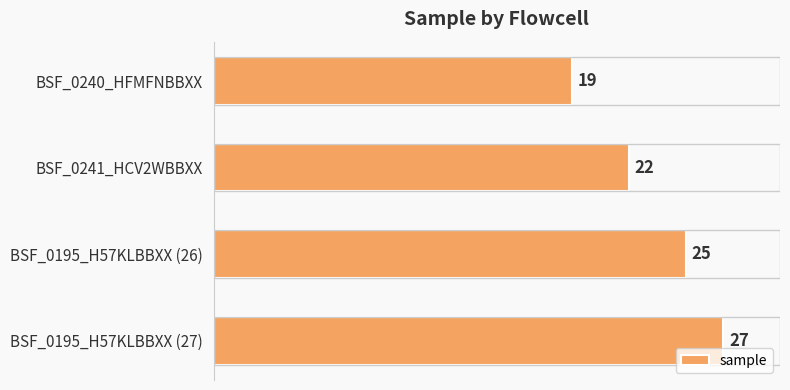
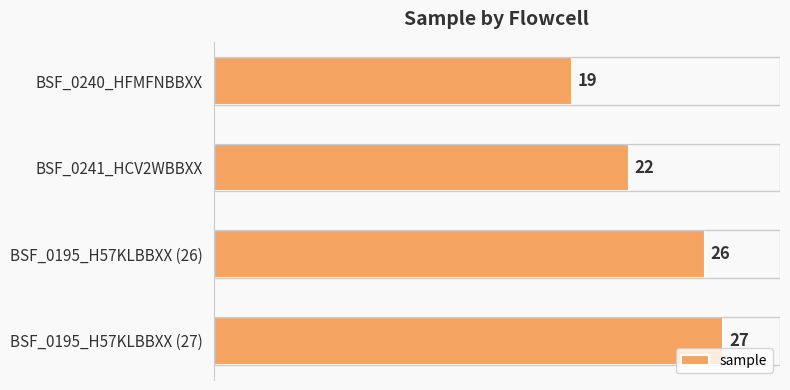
BSF_0195_H57KLBBXX (26): 25 -> 26
